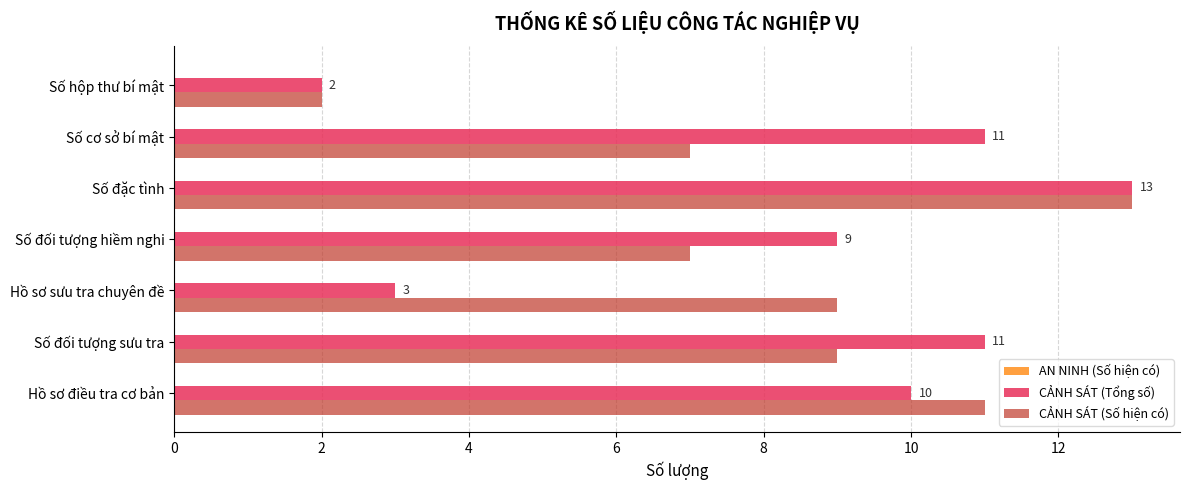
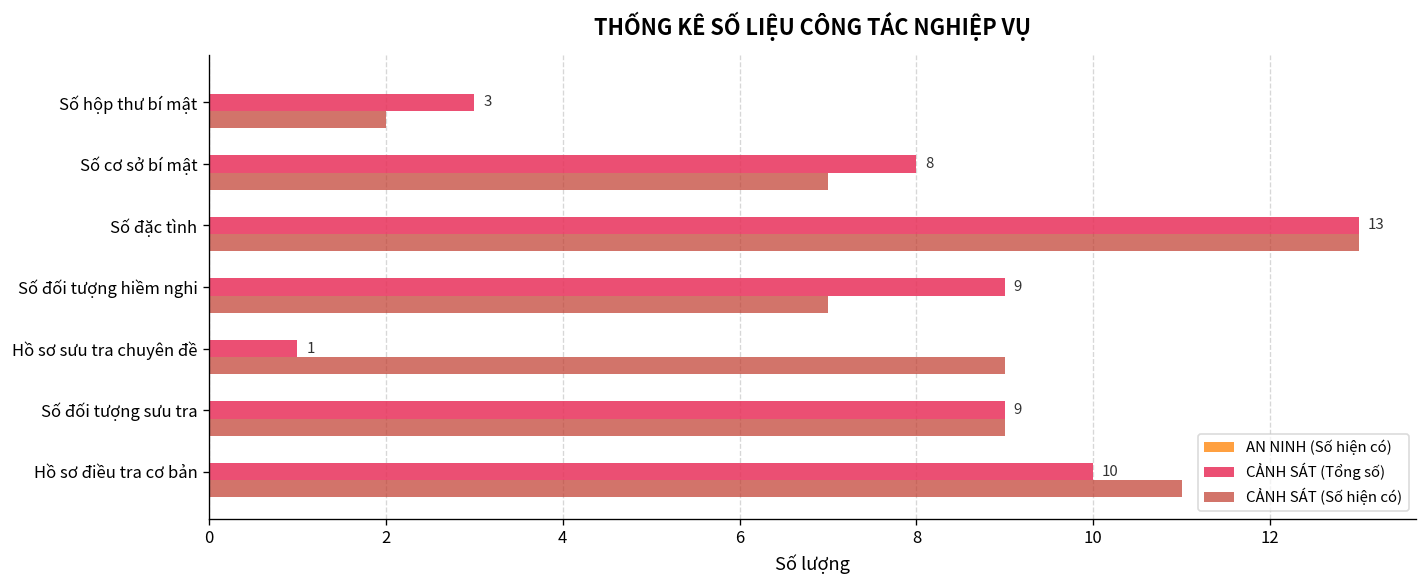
CẢNH SÁT (Tổng số), Số hộp thư bí mật: 2 -> 3
CẢNH SÁT (Tổng số), Số cơ sở bí mật: 11 -> 8
CẢNH SÁT (Tổng số), Hồ sơ sưu tra chuyên đề: 3 -> 1
CẢNH SÁT (Tổng số), Số đối tượng sưu tra: 11 -> 9
